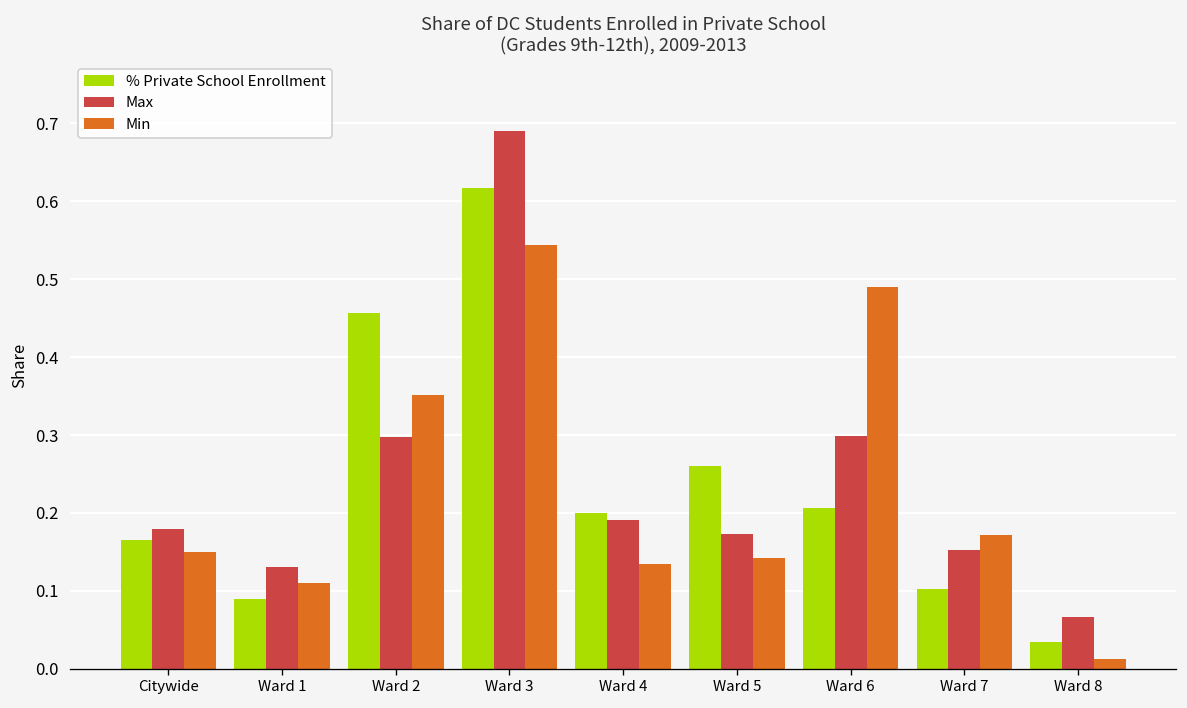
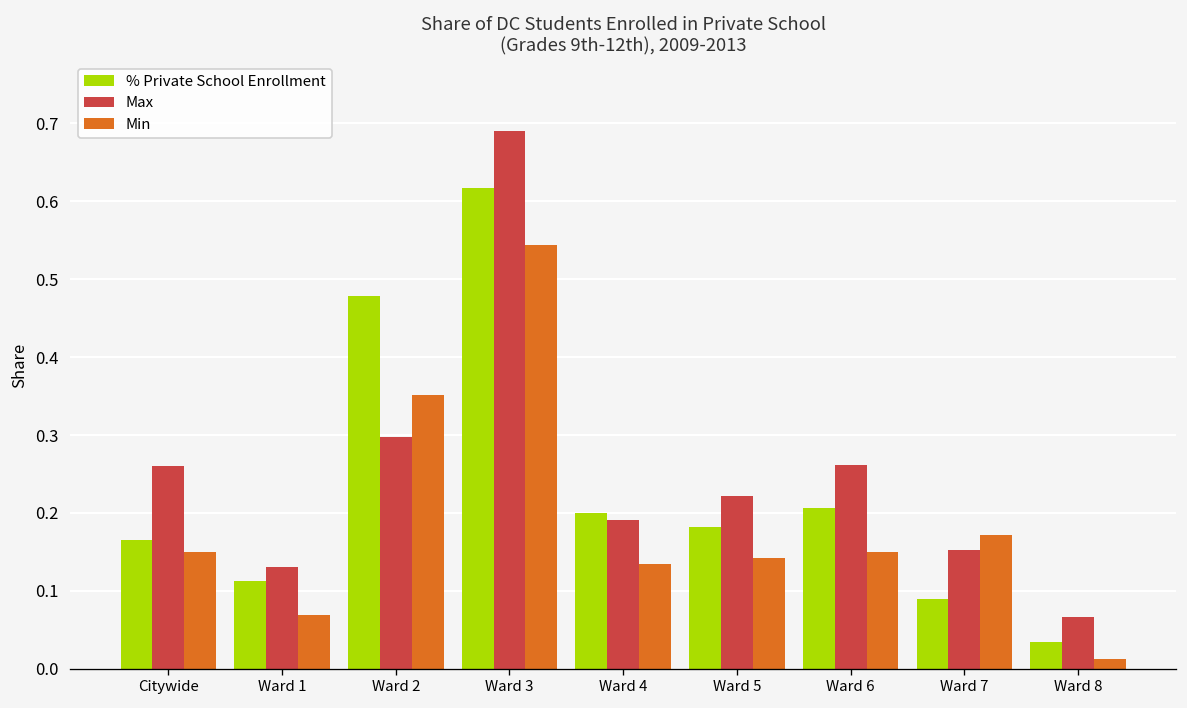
Max, Citywide: 0.18 -> 0.26
% Private School Enrollment, Ward 1: 0.09 -> 0.11
Min, Ward 1: 0.11 -> 0.07
% Private School Enrollment, Ward 2: 0.46 -> 0.48
% Private School Enrollment, Ward 5: 0.26 -> 0.18
Max, Ward 5: 0.17 -> 0.22
Max, Ward 6: 0.30 -> 0.26
Min, Ward 6: 0.49 -> 0.15
% Private School Enrollment, Ward 7: 0.10 -> 0.09
